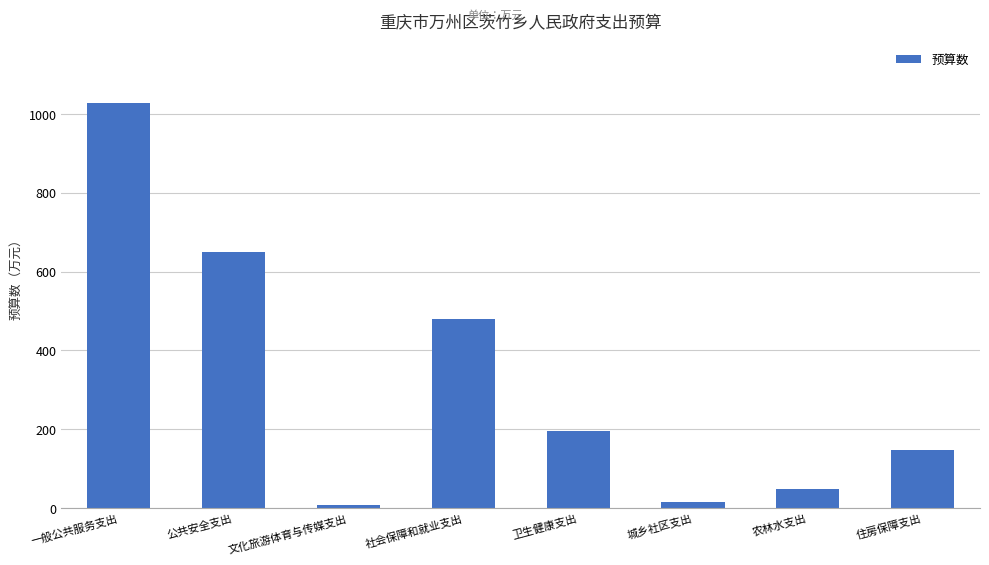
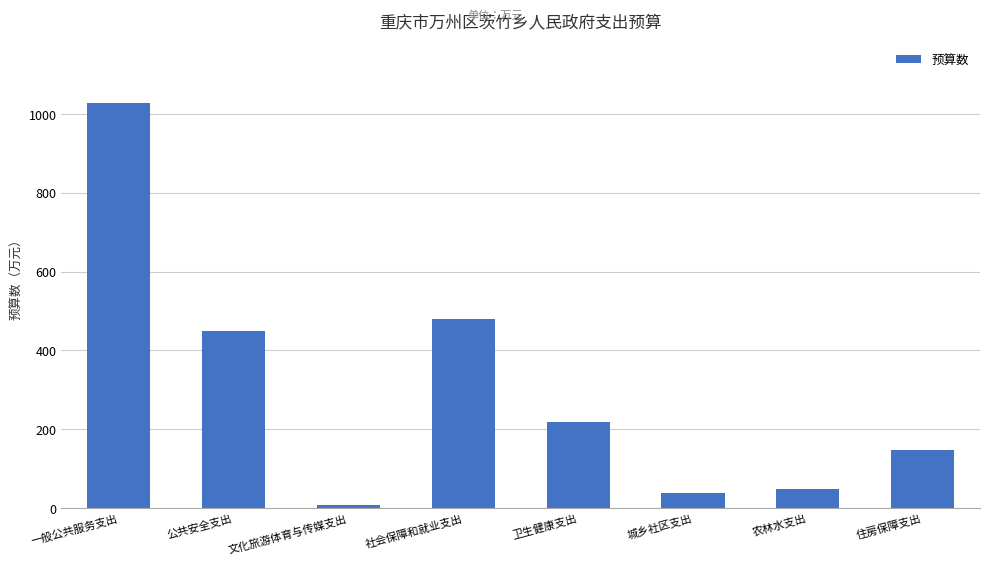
公共安全支出: 650 -> 450
卫生健康支出: 200 -> 220
城乡社区支出: 20 -> 40
